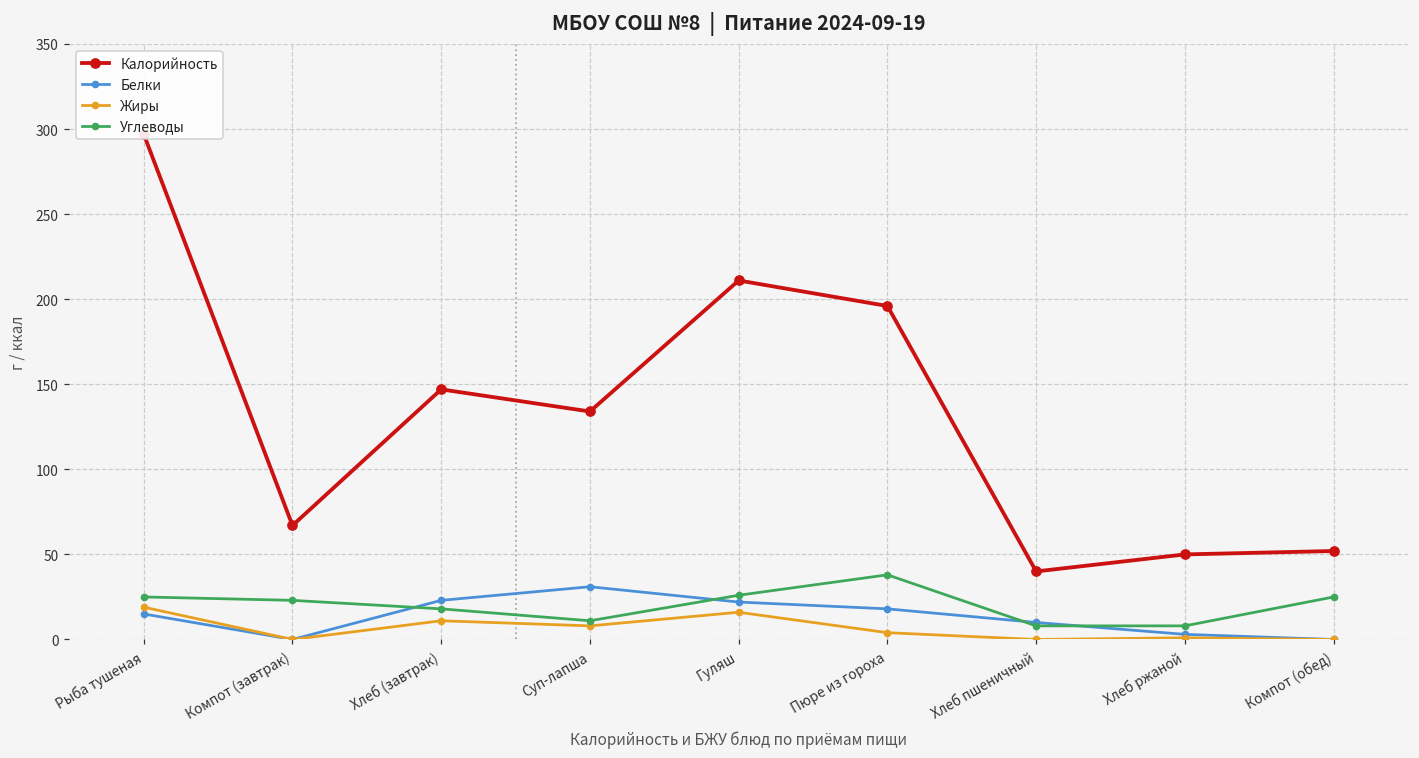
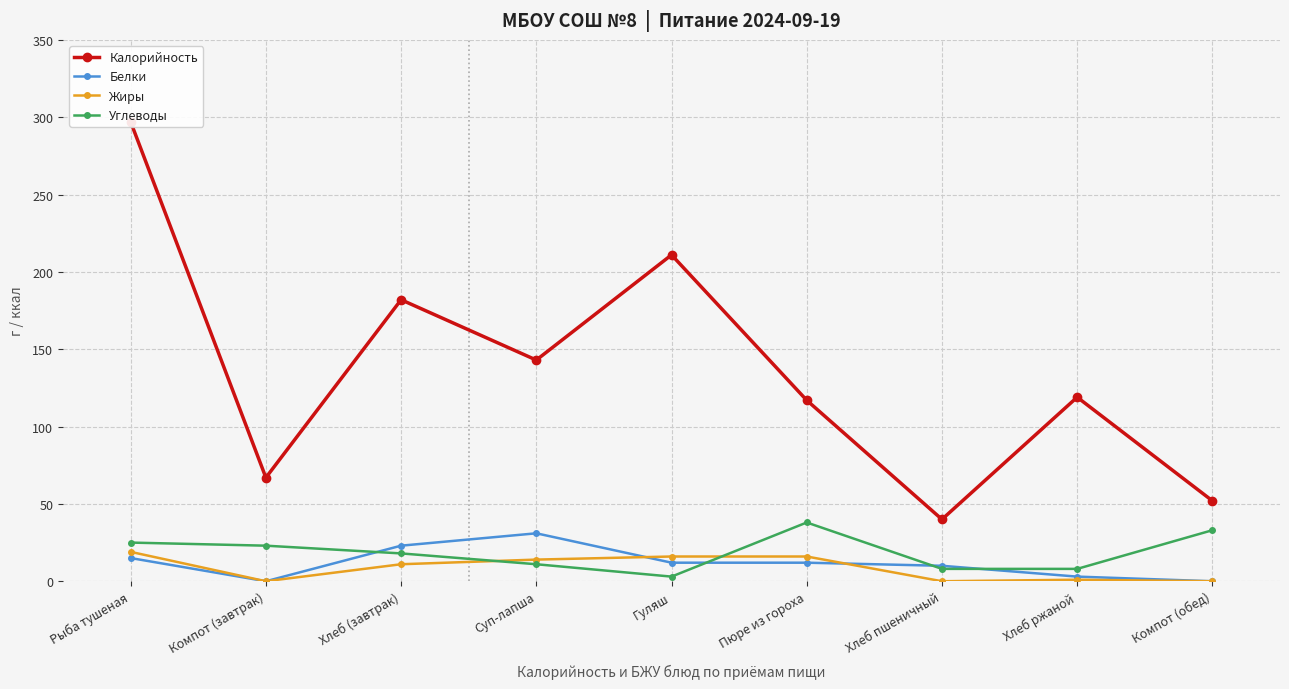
Калорийность, Хлеб (завтрак): 147 -> 182
Калорийность, Суп-лапша: 134 -> 143
Жиры, Суп-лапша: 8 -> 14
Белки, Гуляш: 22 -> 12
Углеводы, Гуляш: 26 -> 3
Калорийность, Пюре из гороха: 196 -> 117
Белки, Пюре из гороха: 18 -> 12
Жиры, Пюре из гороха: 4 -> 16
Калорийность, Хлеб ржаной: 50 -> 119
Углеводы, Компот (обед): 25 -> 33
